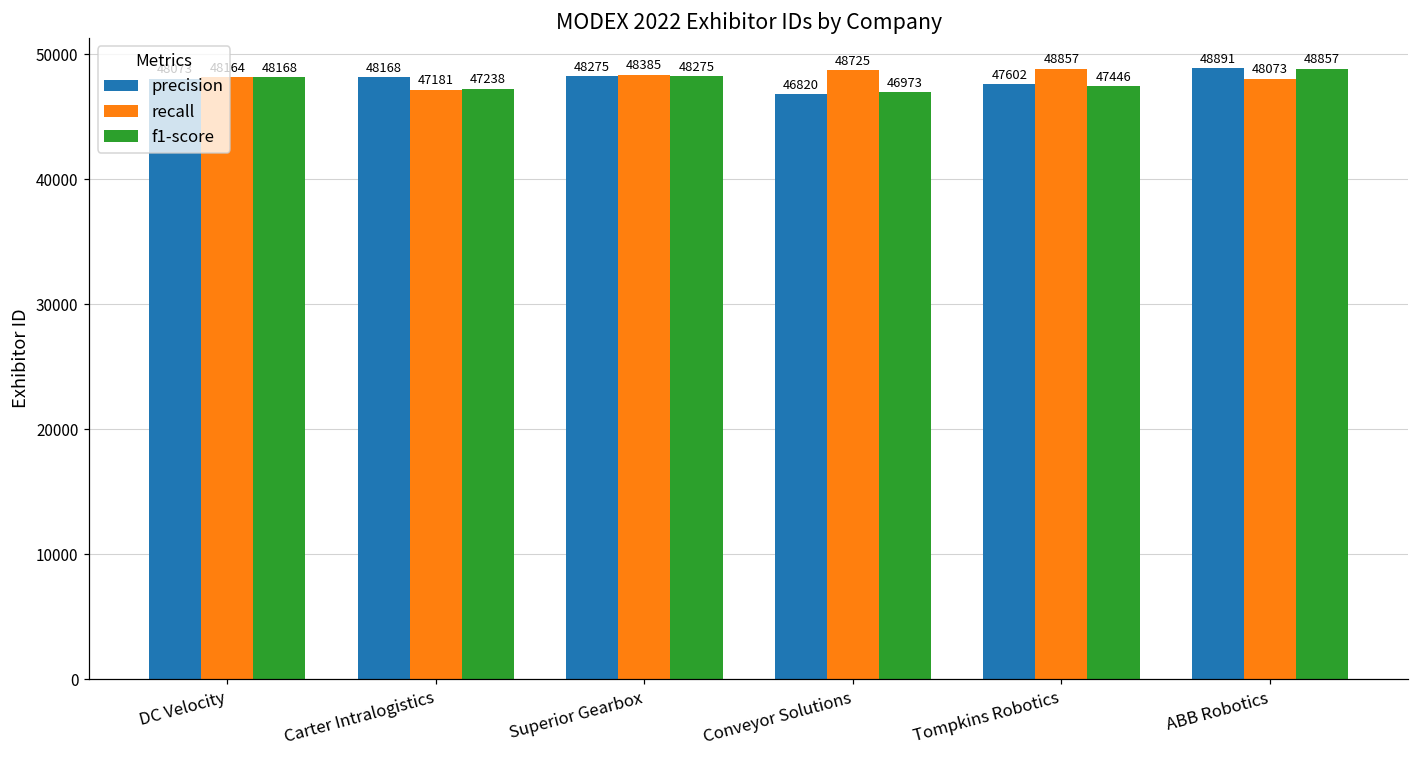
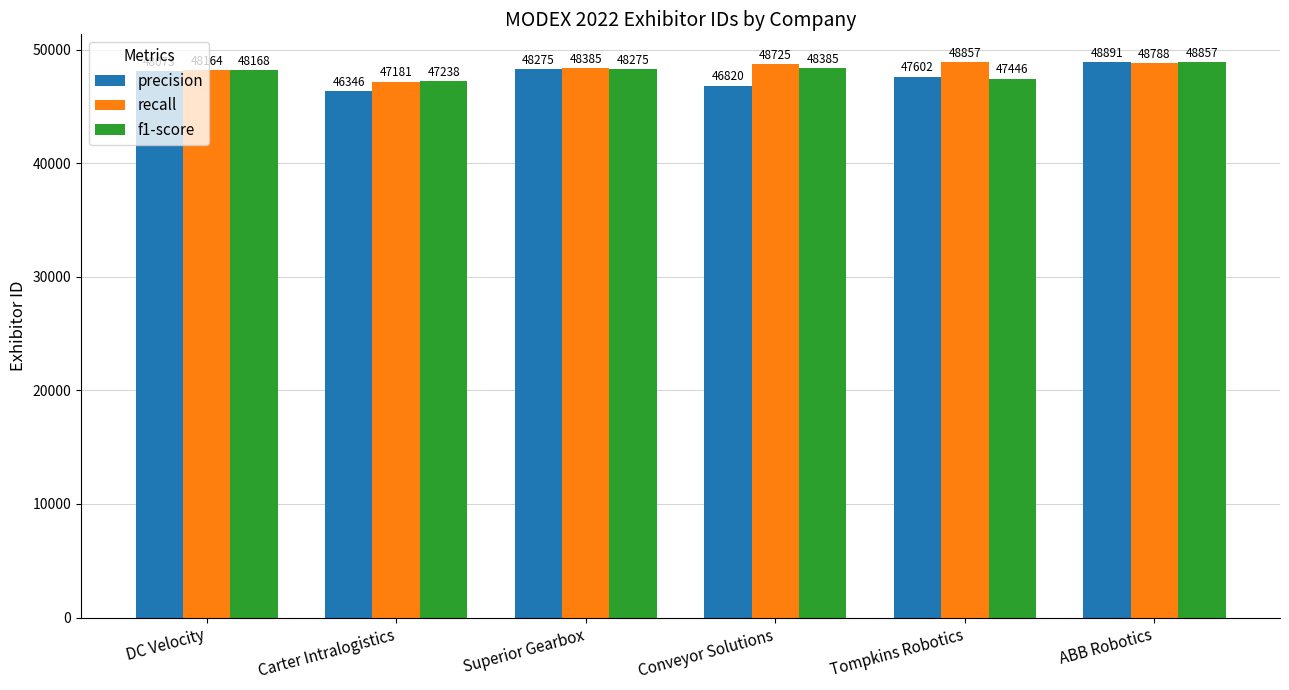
precision, Carter Intralogistics: 48168 -> 46346
f1-score, Conveyor Solutions: 46973 -> 48385
recall, ABB Robotics: 48073 -> 48788
